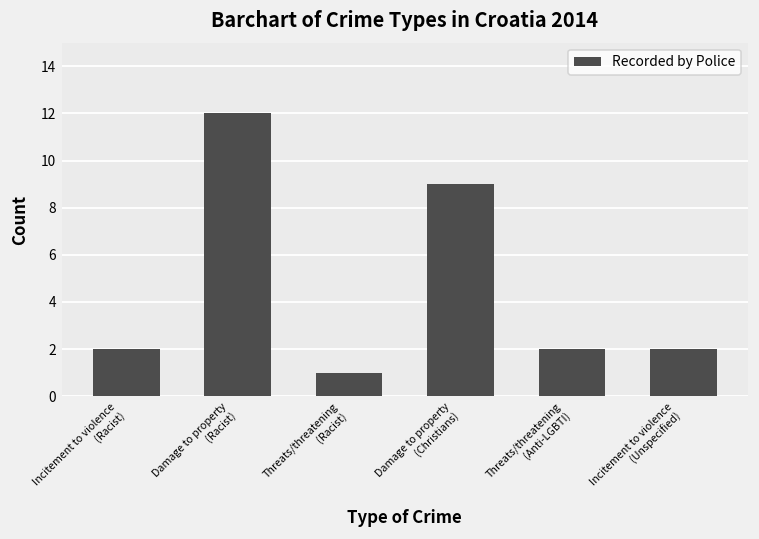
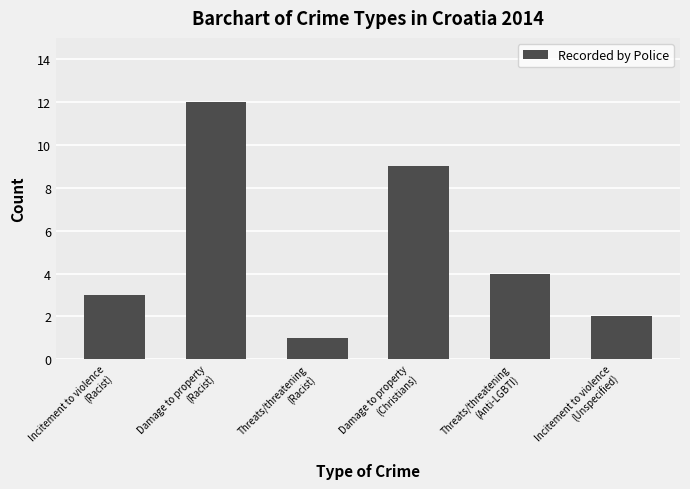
Incitement to violence (Racist): 2 -> 3
Threats/threatening (Anti-LGBTI): 2 -> 4
